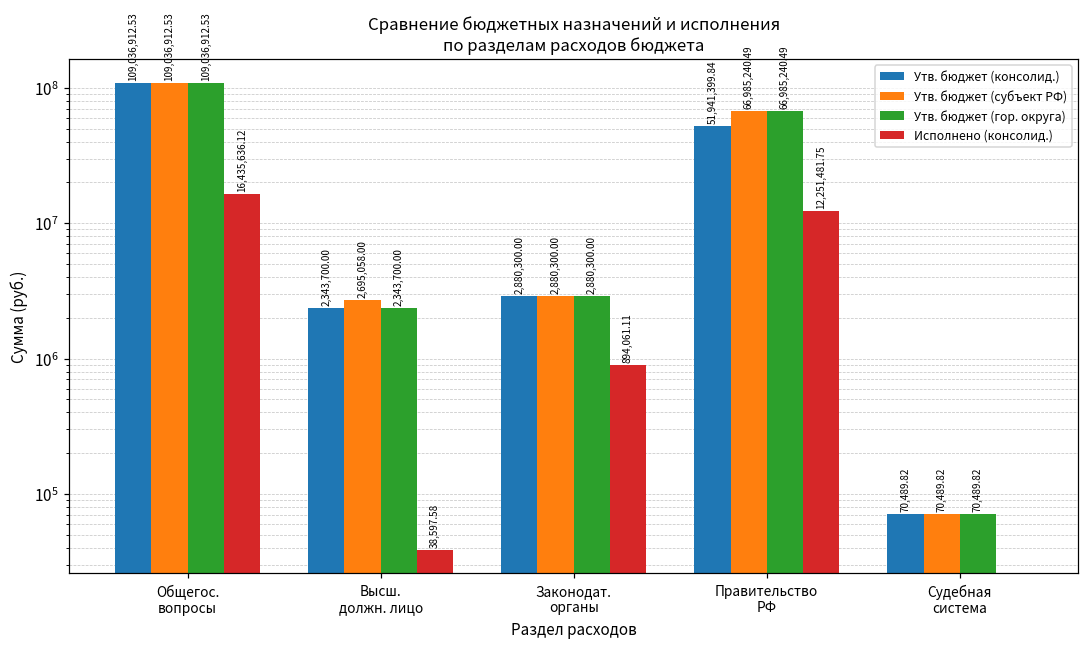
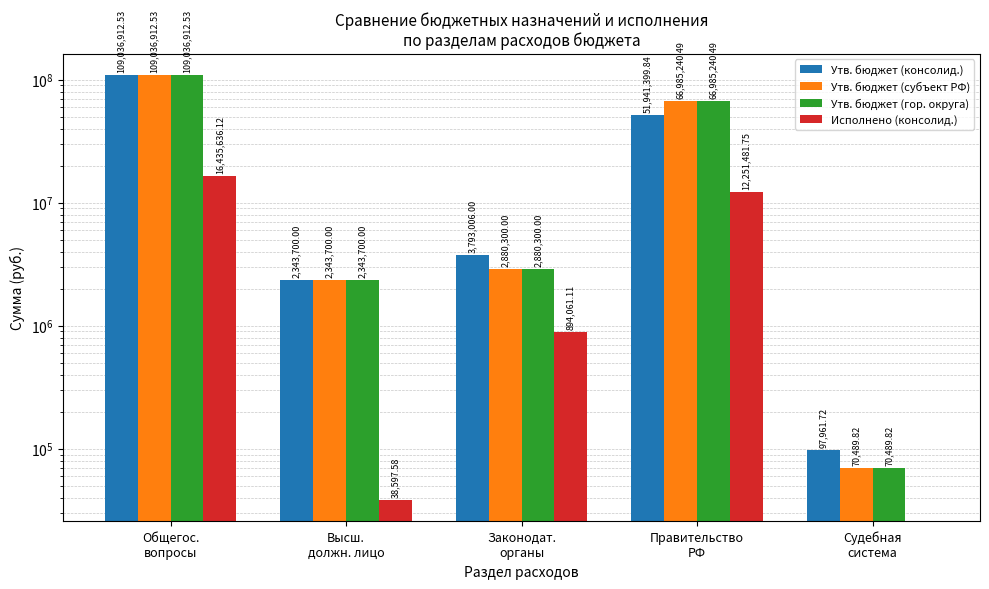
Утв. бюджет (субъект РФ), Высш. должн. лицо: 2,695,058.00 -> 2,343,700.00
Утв. бюджет (консолид.), Законодат. органы: 2,880,300.00 -> 3,793,006.00
Утв. бюджет (консолид.), Судебная система: 70,489.82 -> 97,961.72
